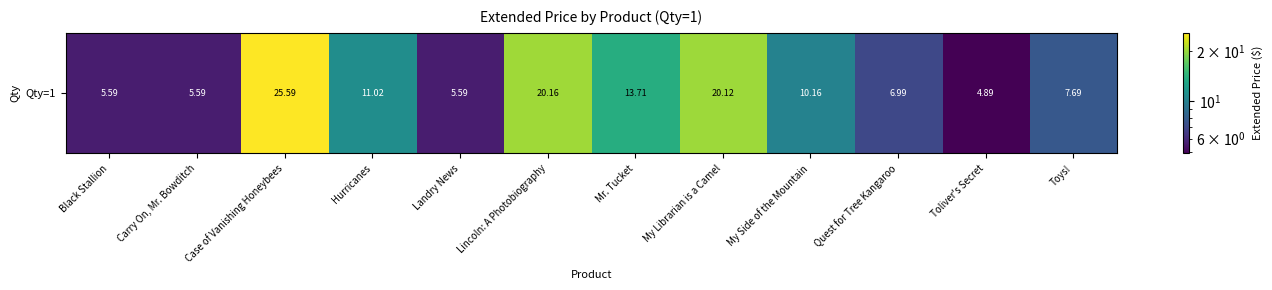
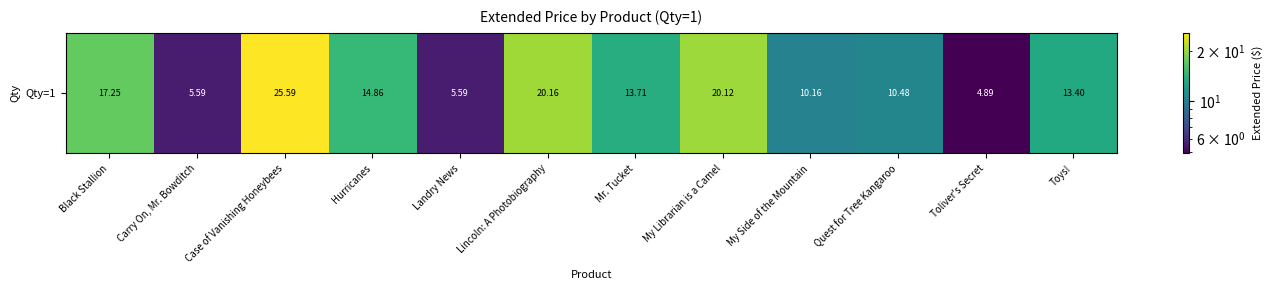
Qty=1, Black Stallion: 5.59 -> 17.25
Qty=1, Hurricanes: 11.02 -> 14.86
Qty=1, Quest for Tree Kangaroo: 6.99 -> 10.48
Qty=1, Toys!: 7.69 -> 13.40
